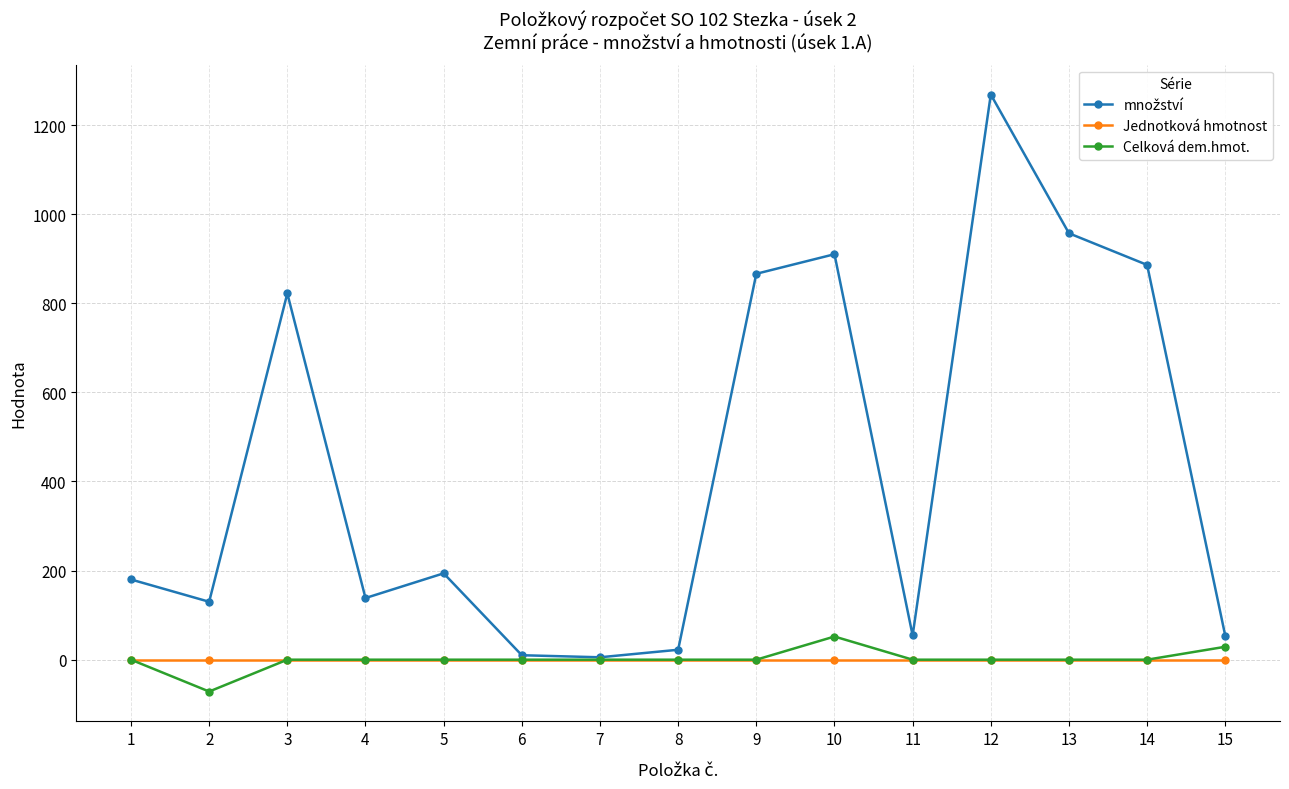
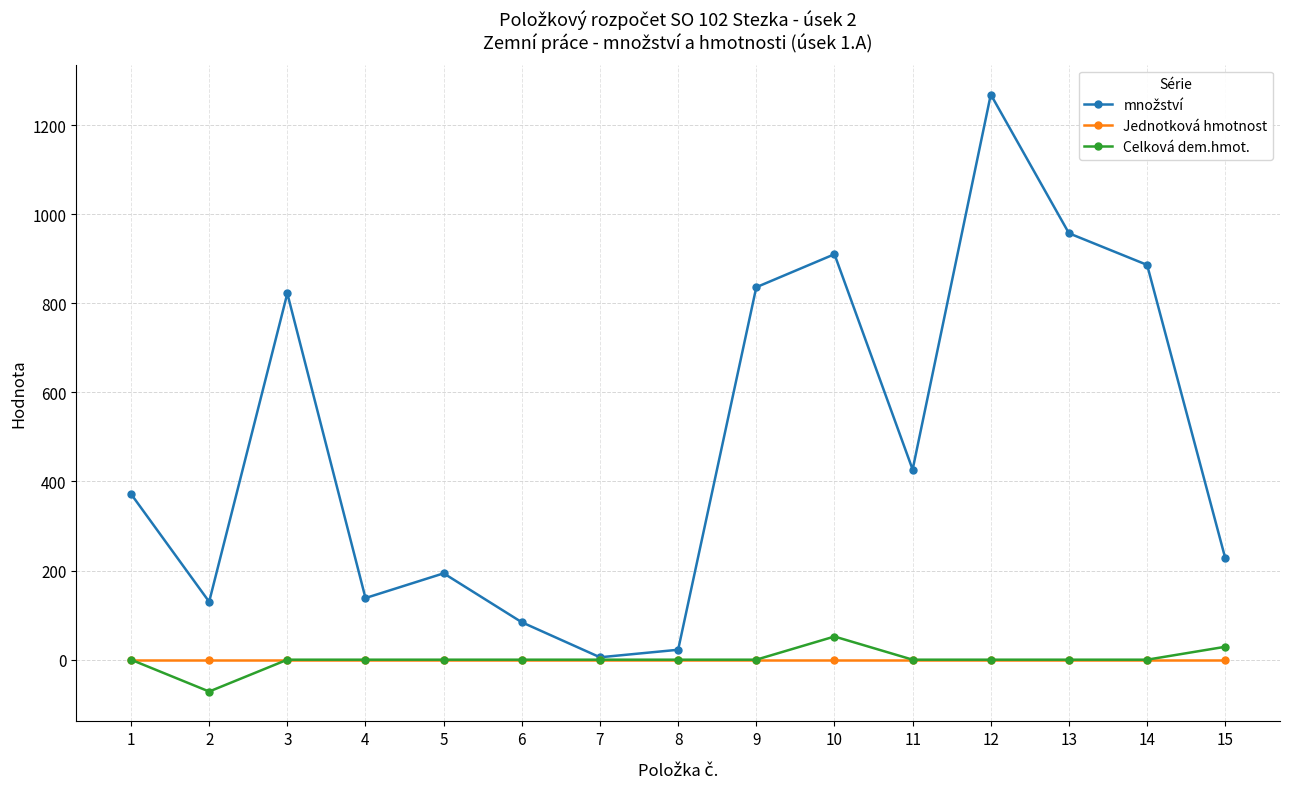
množství, 1: 180 -> 370
množství, 6: 10 -> 80
množství, 9: 870 -> 840
množství, 11: 50 -> 430
množství, 15: 50 -> 230
